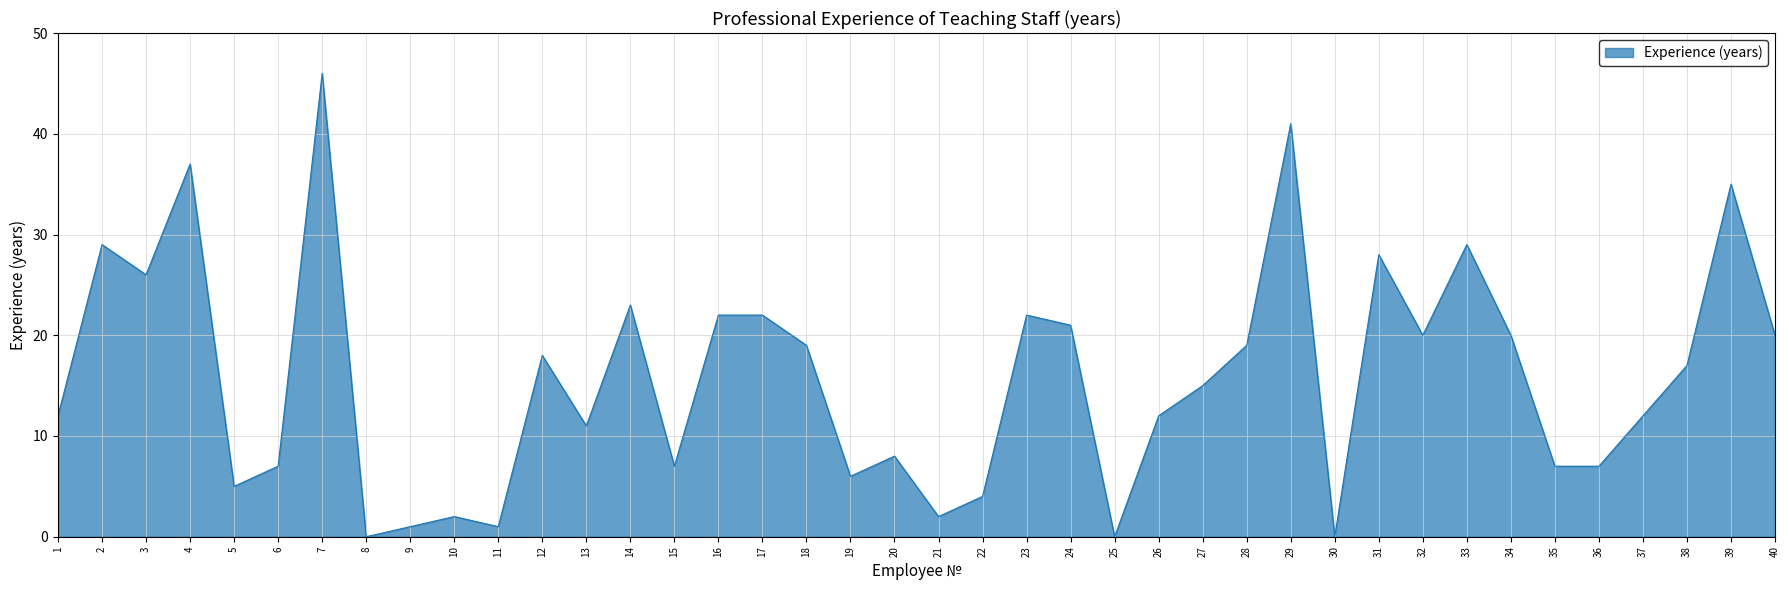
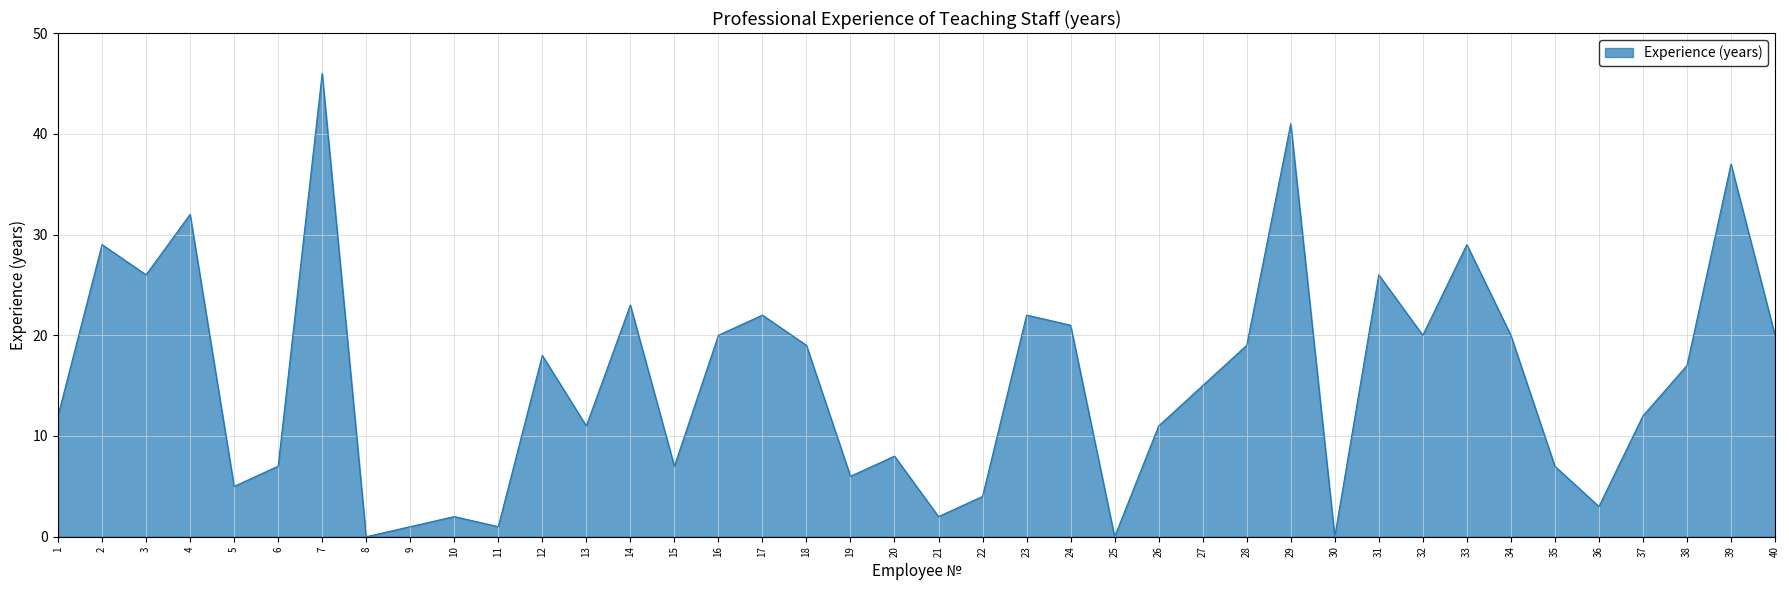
4: 37 -> 32
16: 22 -> 20
26: 12 -> 11
31: 28 -> 26
36: 7 -> 3
39: 35 -> 37
